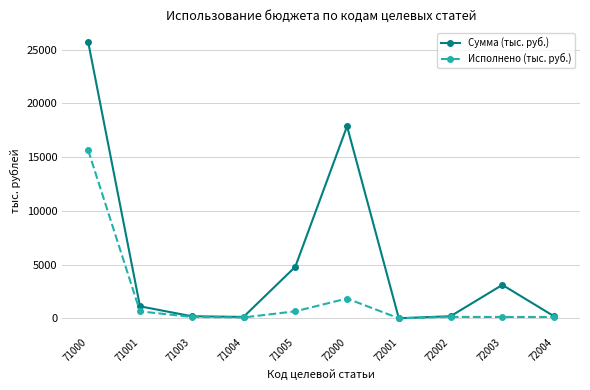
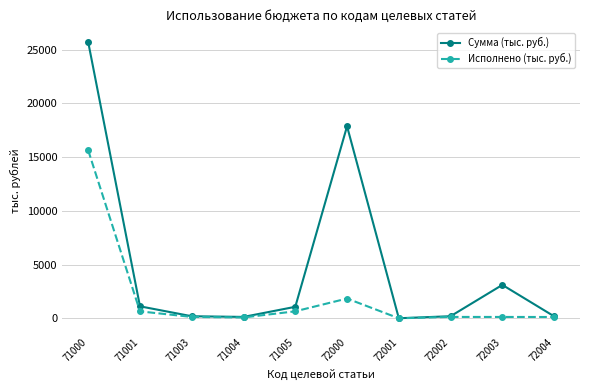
Сумма (тыс. руб.), 71005: 4800 -> 1100
